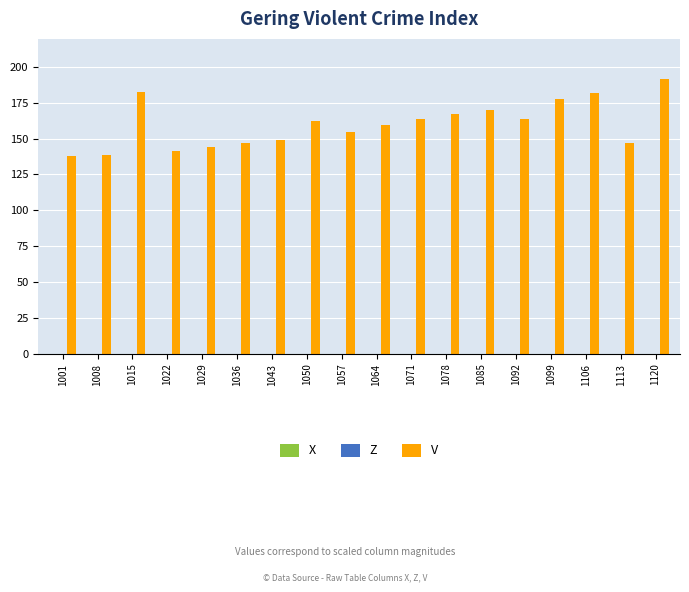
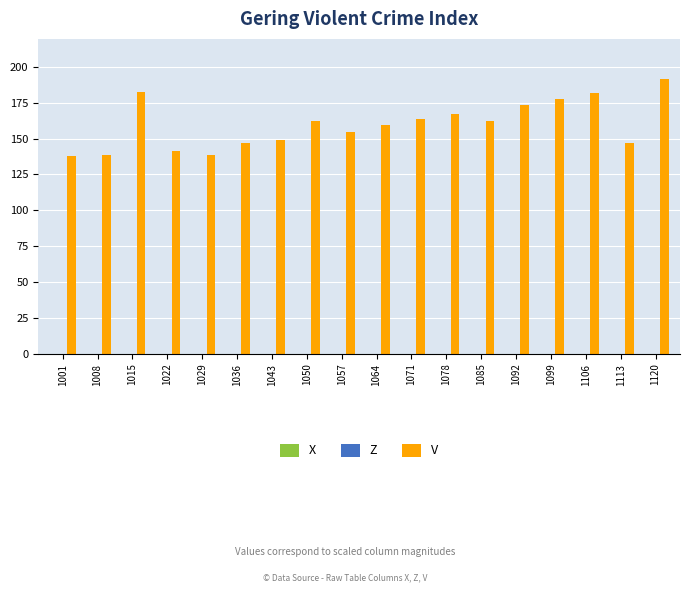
V, 1029: 144 -> 138
V, 1085: 170 -> 162
V, 1092: 163 -> 174
